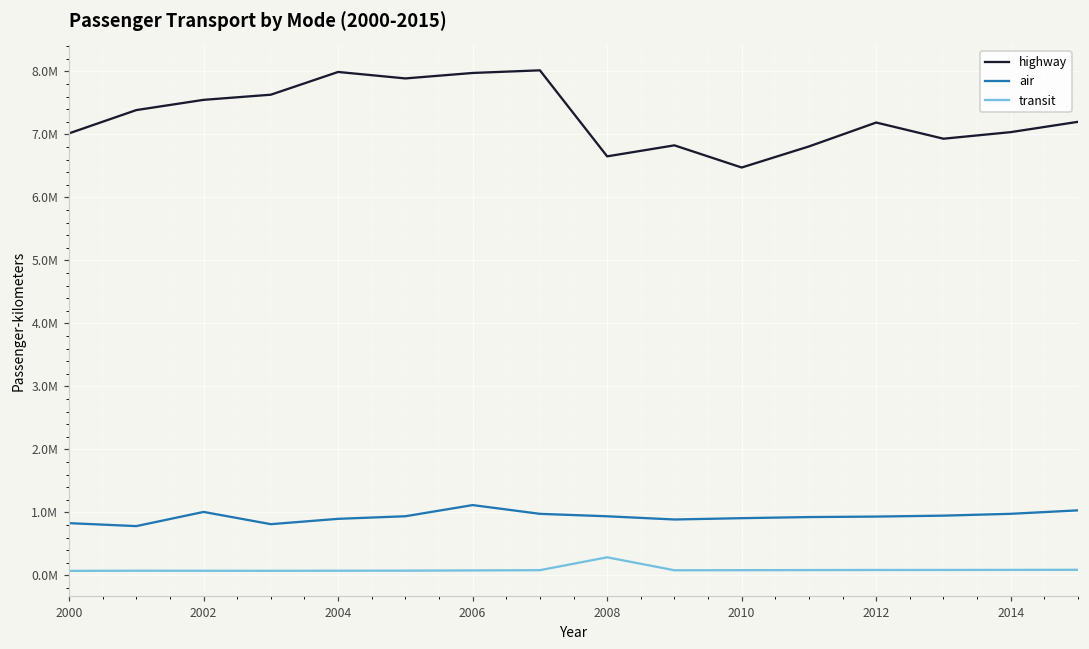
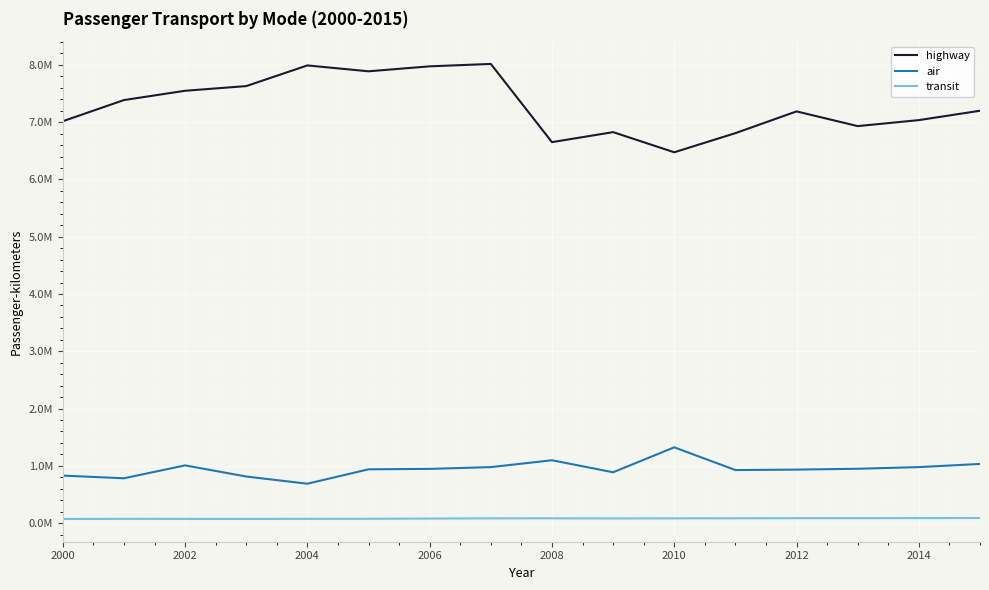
air, 2004: 900000 -> 700000
air, 2006: 1100000 -> 900000
air, 2008: 900000 -> 1100000
transit, 2008: 300000 -> 100000
air, 2010: 900000 -> 1300000
